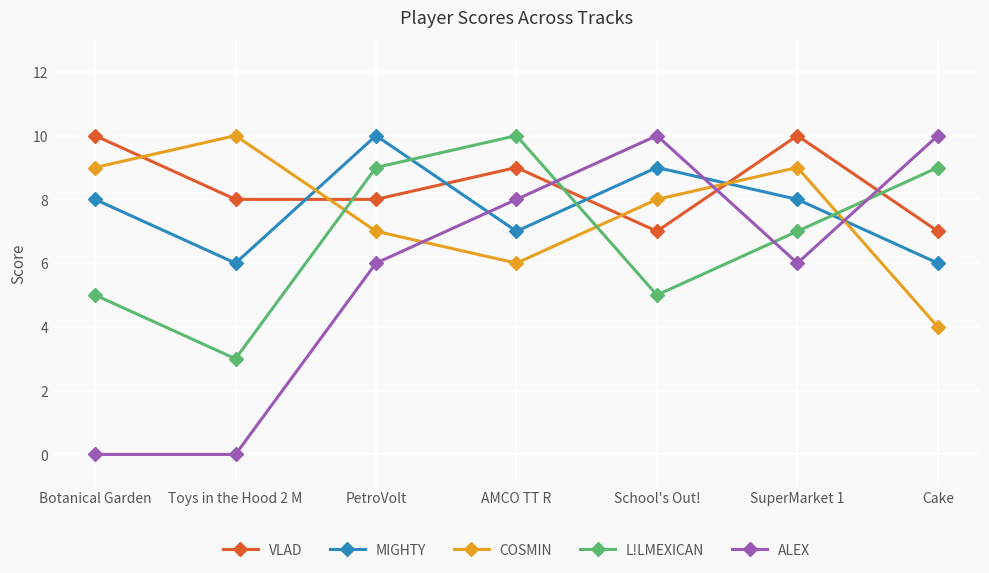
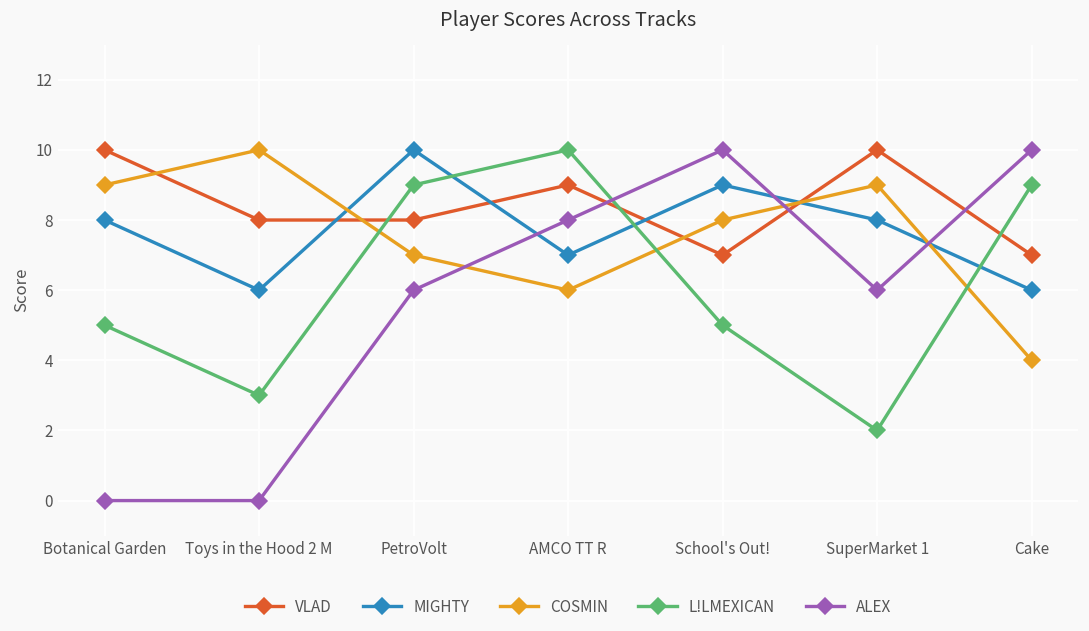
L!LMEXICAN, SuperMarket 1: 7 -> 2
